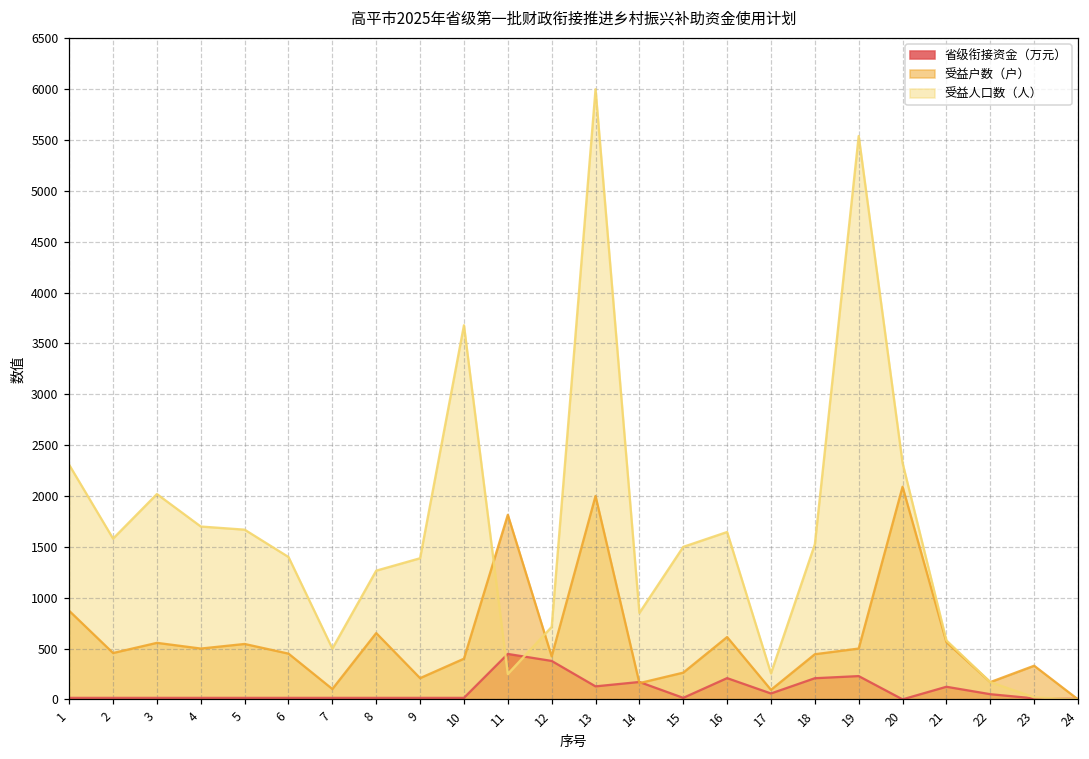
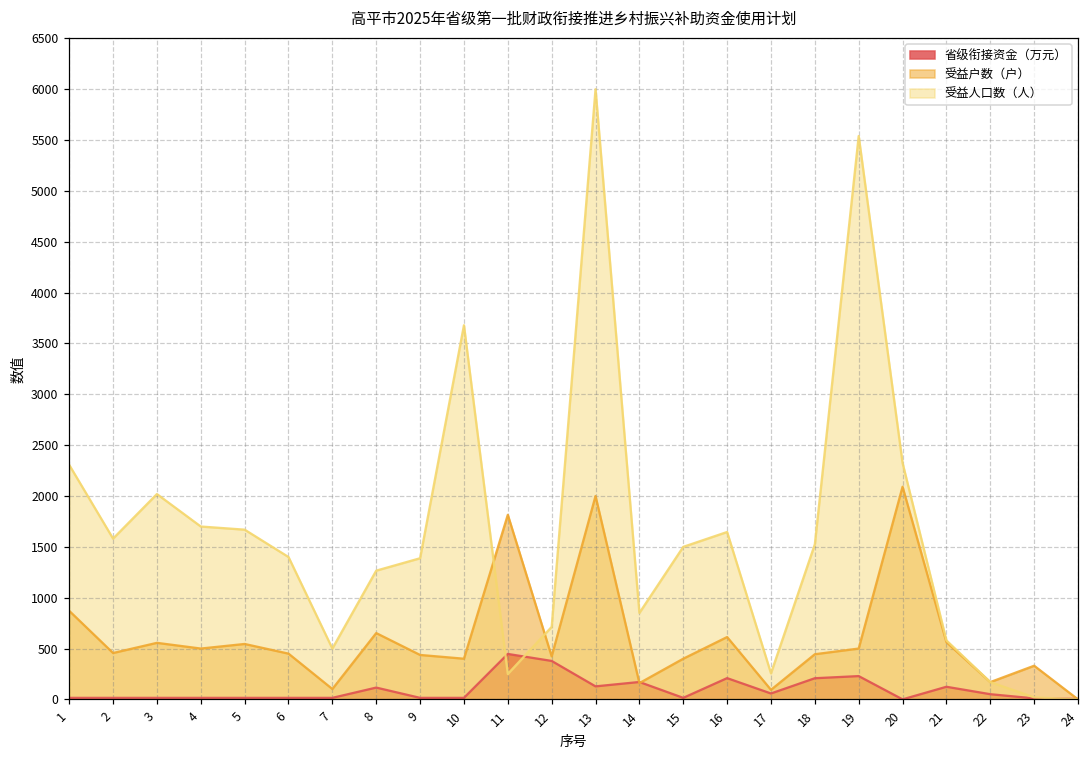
省级衔接资金（万元）, 8: 0 -> 100
受益户数（户）, 9: 200 -> 400
受益户数（户）, 15: 300 -> 400
